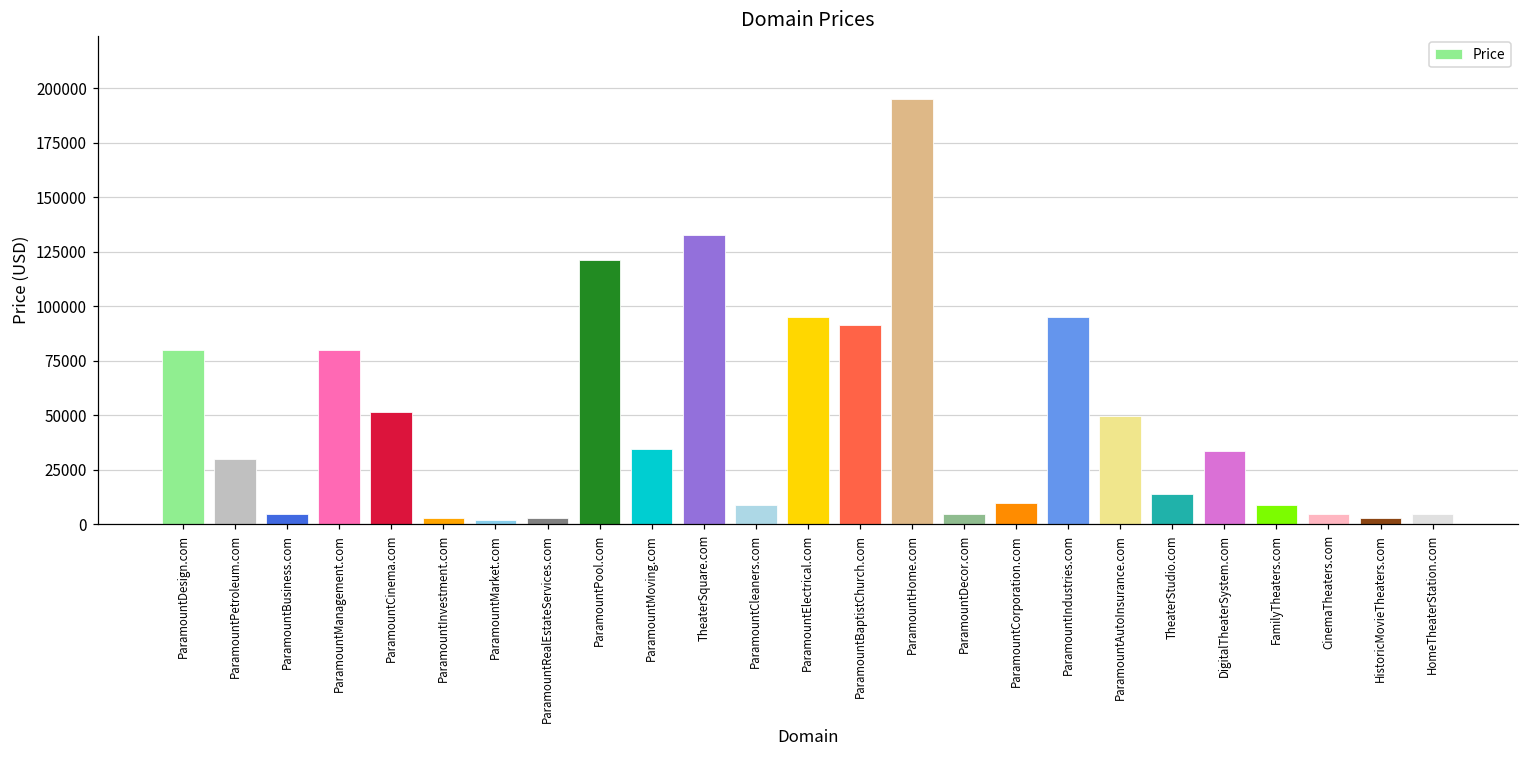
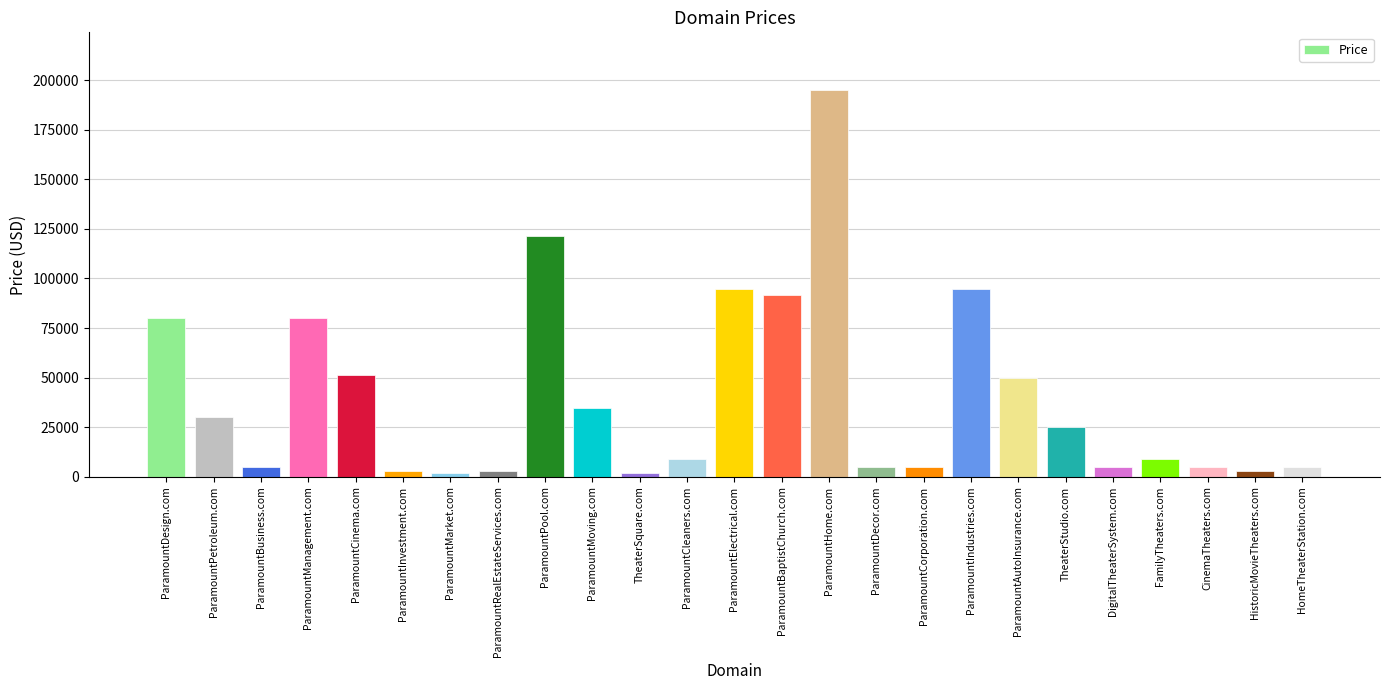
TheaterSquare.com: 133000 -> 2000
ParamountCorporation.com: 10000 -> 5000
TheaterStudio.com: 14000 -> 25000
DigitalTheaterSystem.com: 34000 -> 5000
